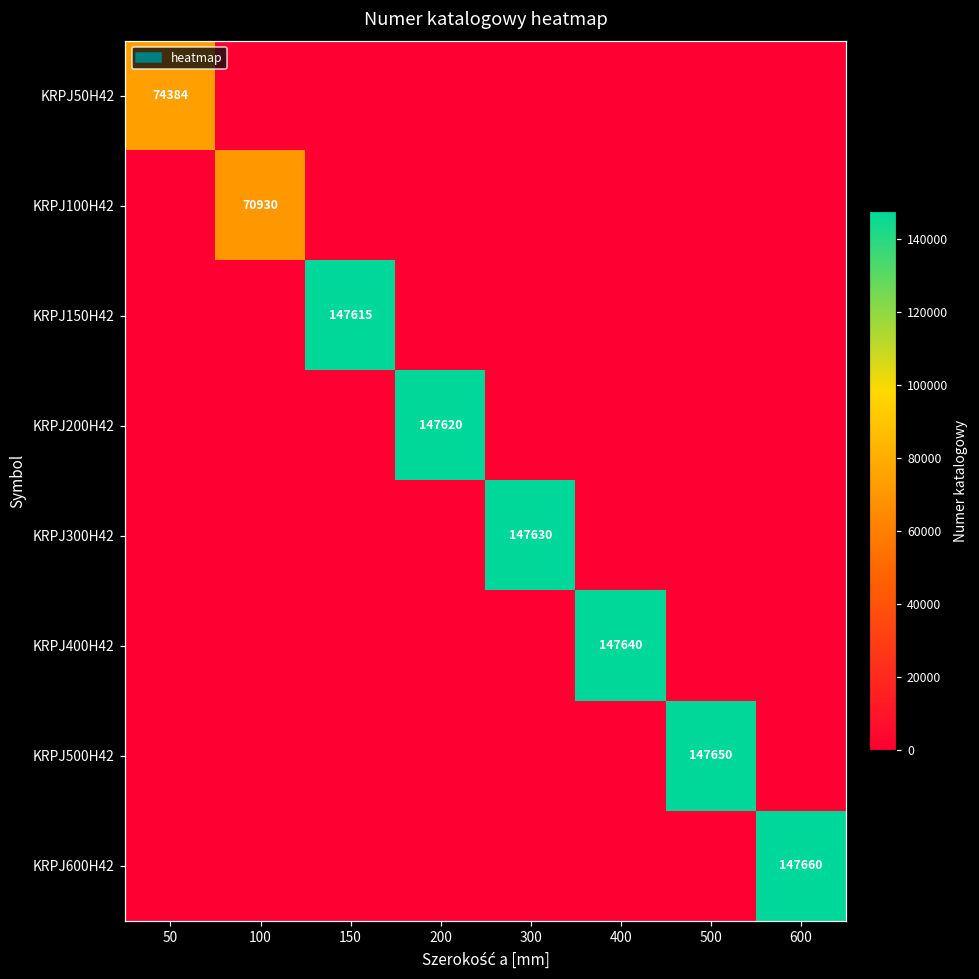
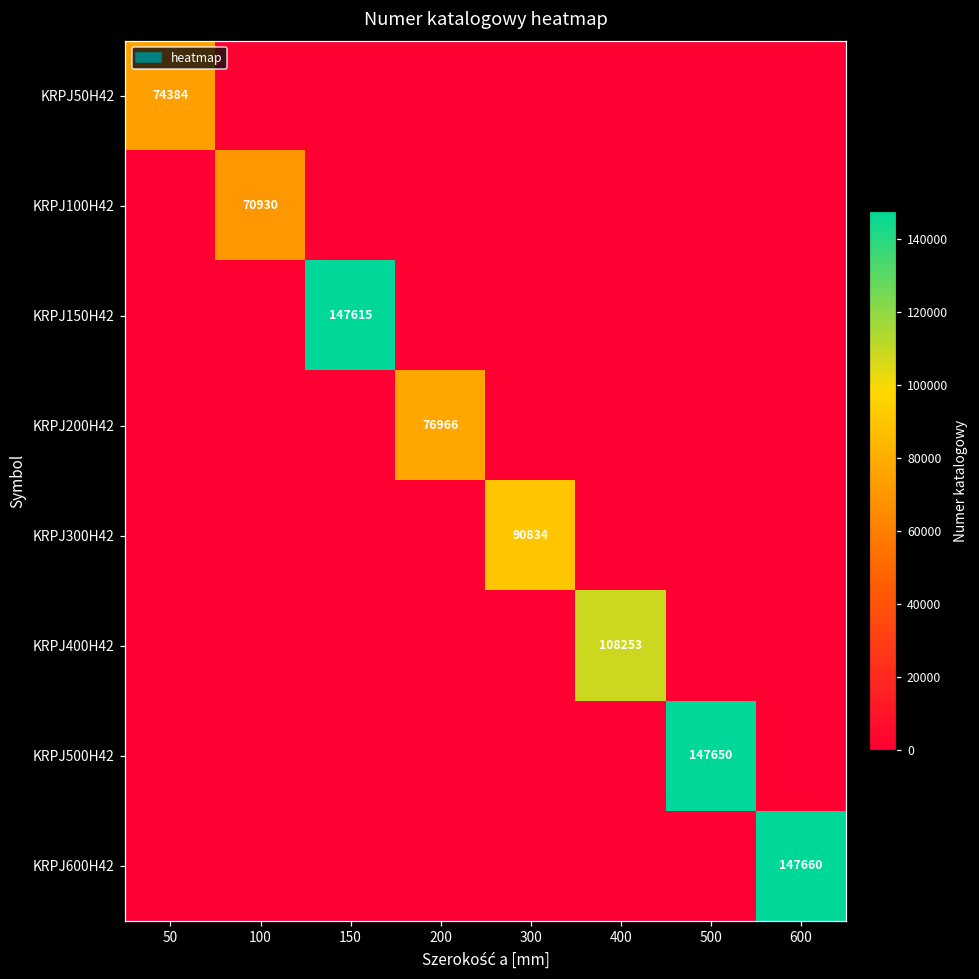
KRPJ200H42, 200: 147620 -> 76966
KRPJ300H42, 300: 147630 -> 90834
KRPJ400H42, 400: 147640 -> 108253
